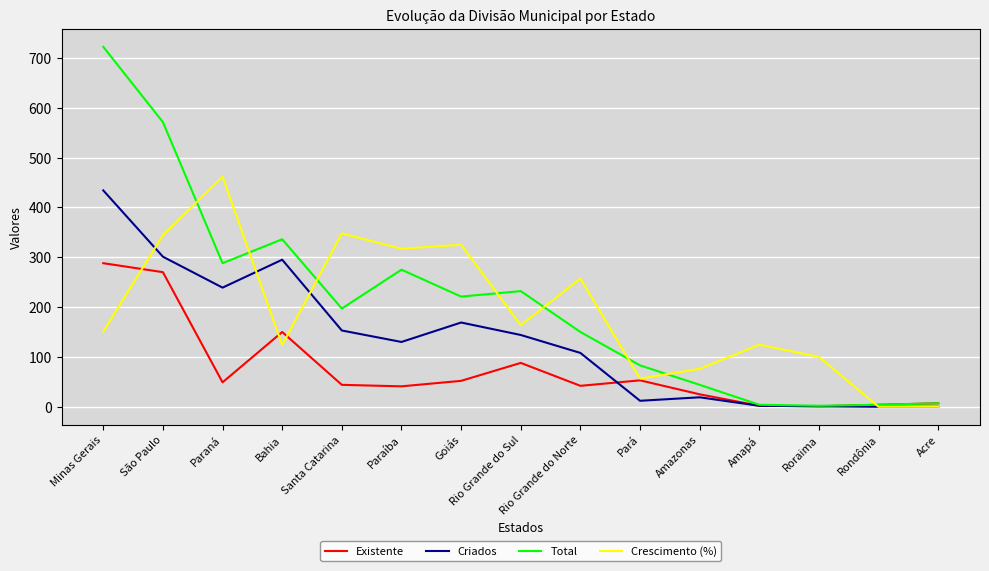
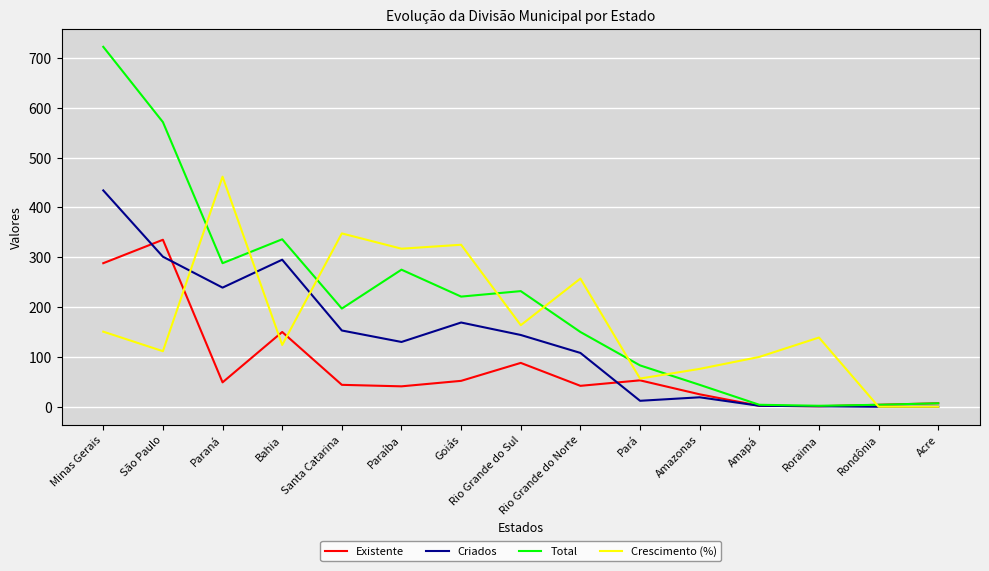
Existente, São Paulo: 270 -> 340
Crescimento (%), São Paulo: 340 -> 110
Crescimento (%), Amapá: 120 -> 100
Crescimento (%), Roraima: 100 -> 140
